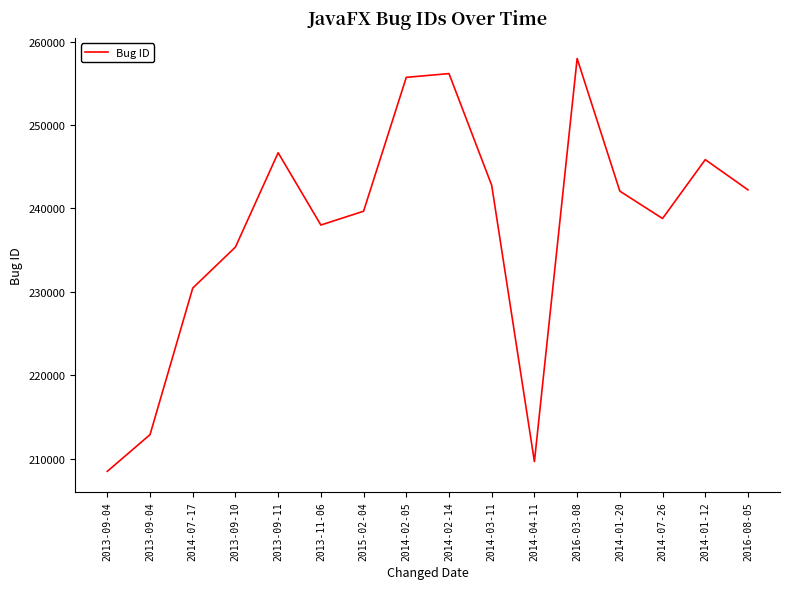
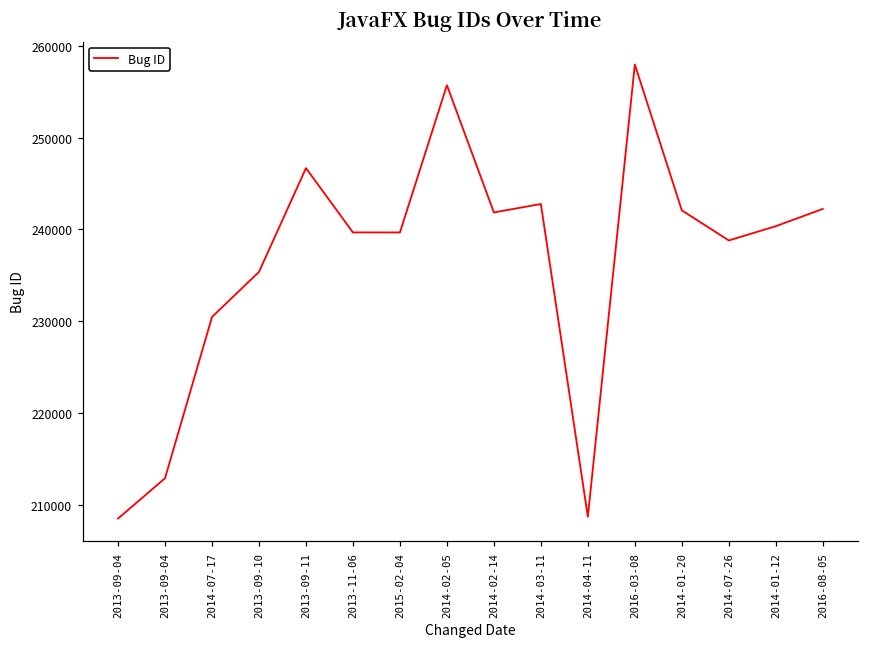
2013-11-06: 238000 -> 240000
2014-02-14: 256000 -> 242000
2014-04-11: 210000 -> 209000
2014-01-12: 246000 -> 240000
